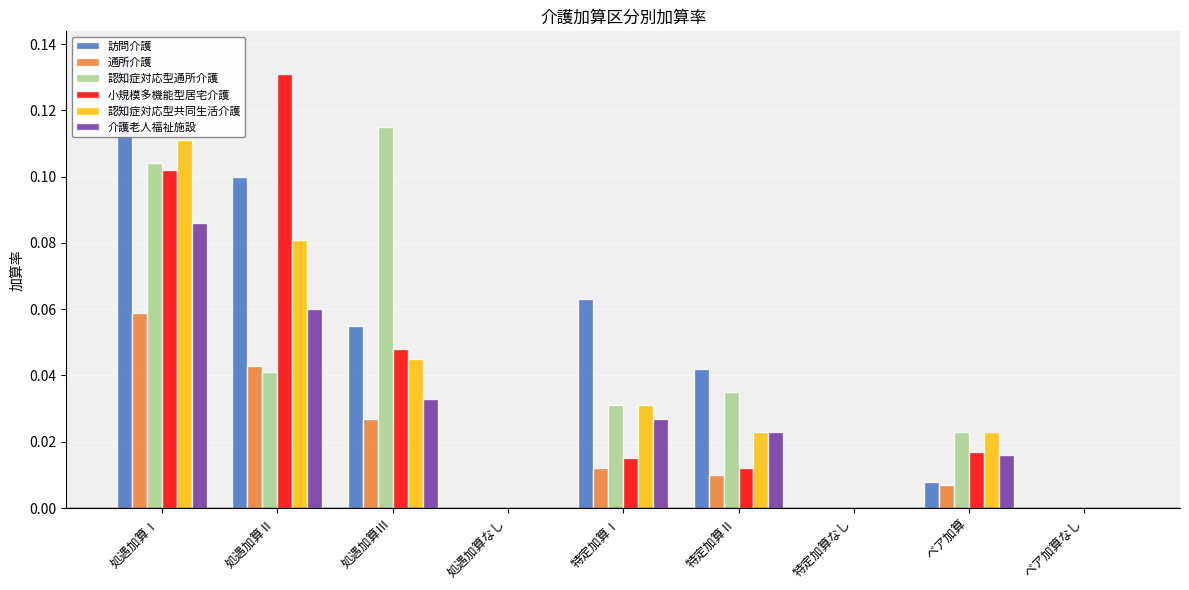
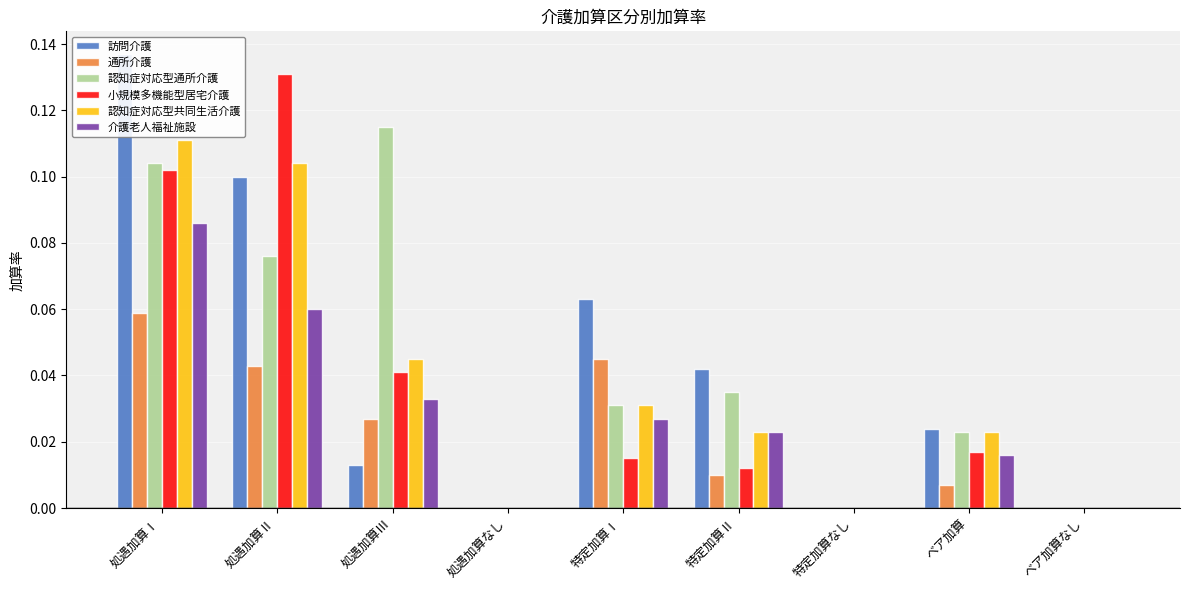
認知症対応型通所介護, 処遇加算Ⅱ: 0.041 -> 0.076
認知症対応型共同生活介護, 処遇加算Ⅱ: 0.081 -> 0.104
訪問介護, 処遇加算Ⅲ: 0.055 -> 0.013
小規模多機能型居宅介護, 処遇加算Ⅲ: 0.048 -> 0.041
通所介護, 特定加算Ⅰ: 0.012 -> 0.045
訪問介護, ベア加算: 0.008 -> 0.024
